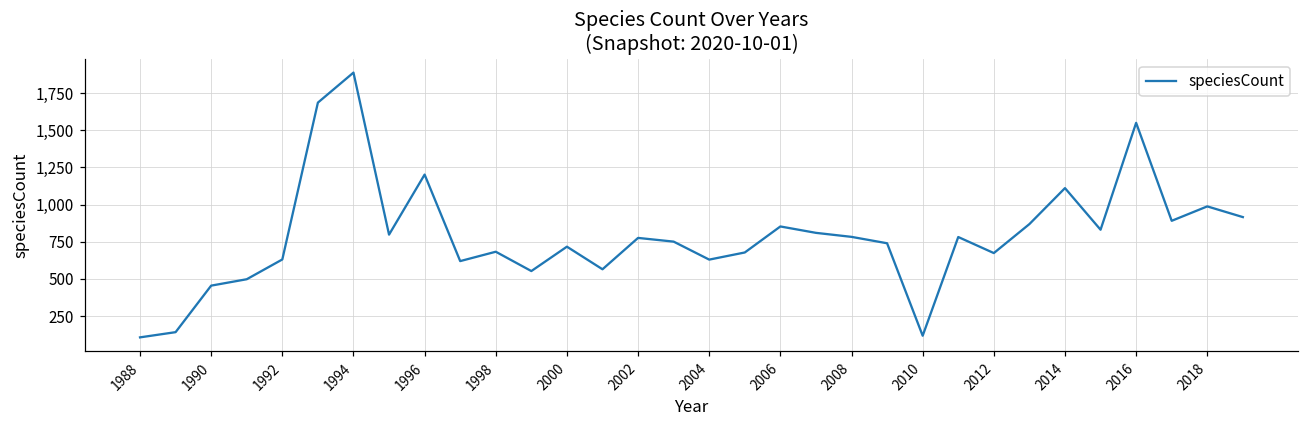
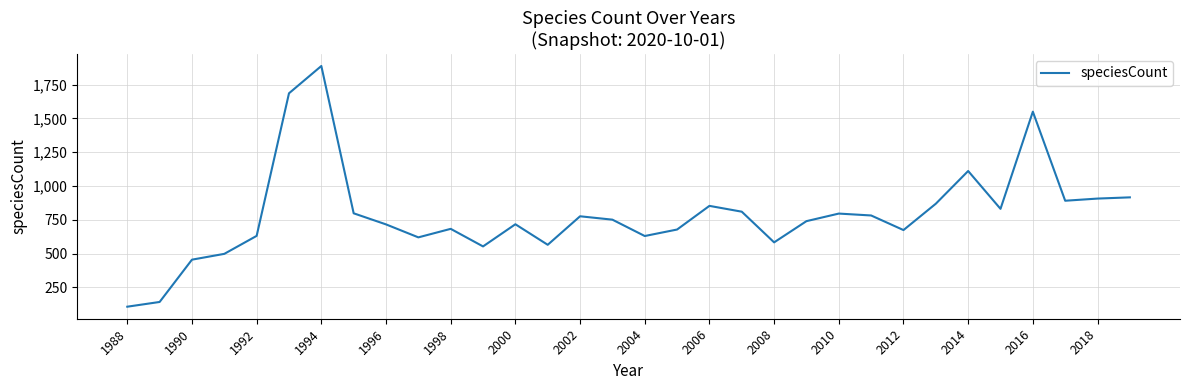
1996: 1,200 -> 720
2008: 780 -> 580
2010: 120 -> 800
2018: 990 -> 910
